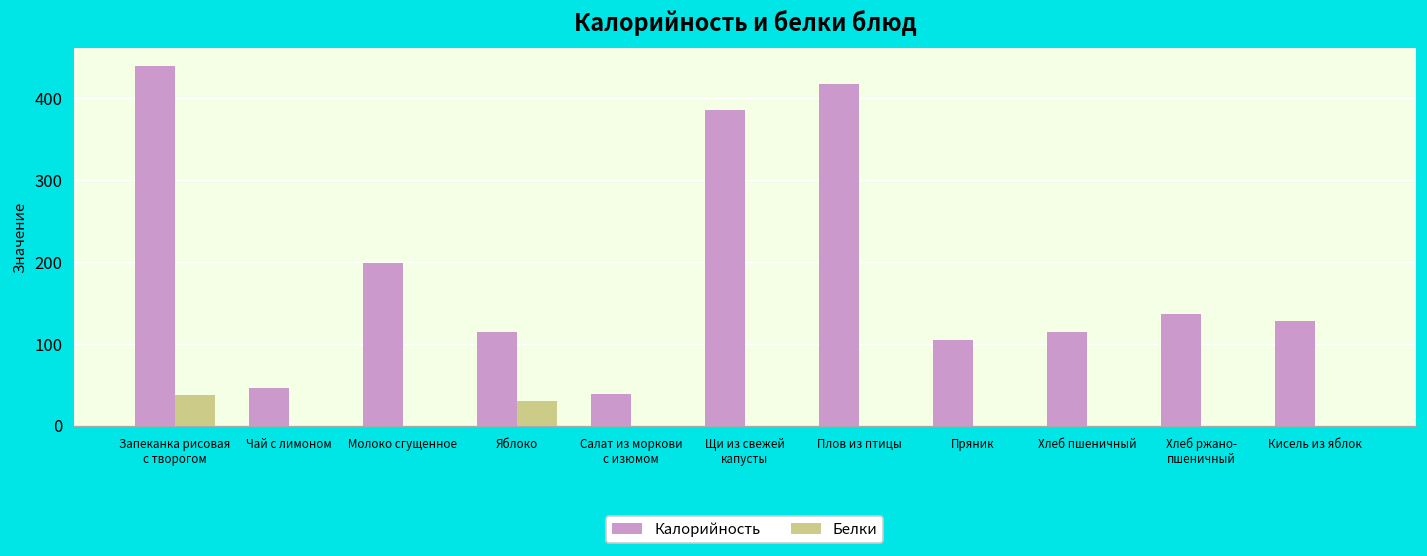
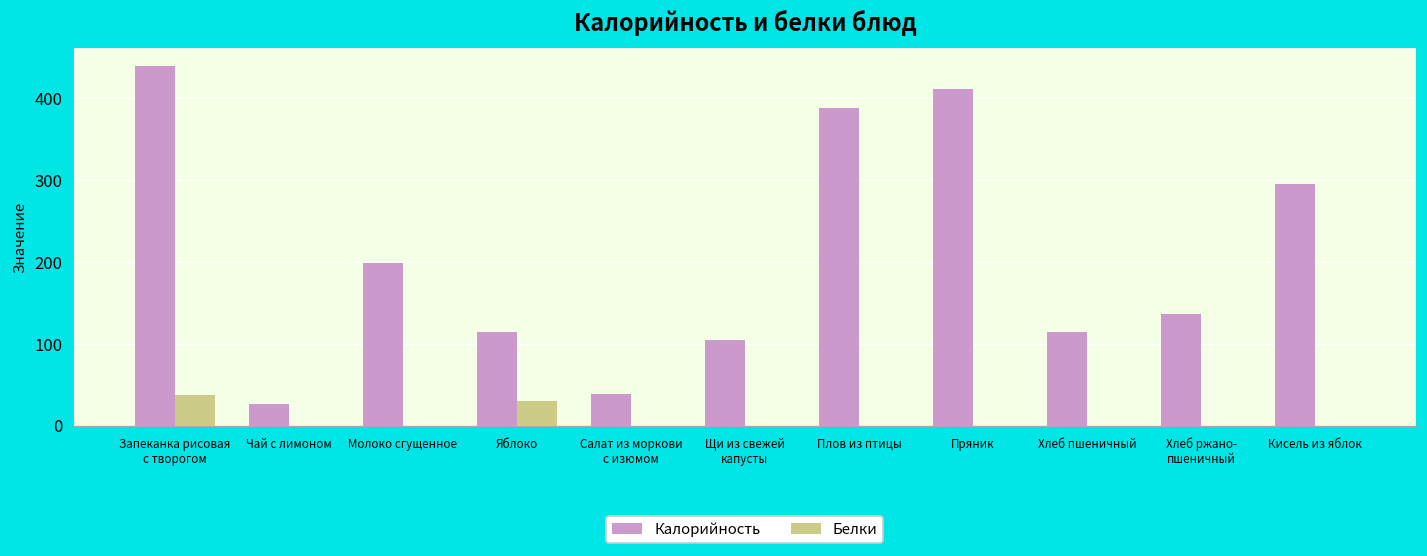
Калорийность, Чай с лимоном: 50 -> 30
Калорийность, Щи из свежей капусты: 390 -> 110
Калорийность, Плов из птицы: 420 -> 390
Калорийность, Пряник: 110 -> 410
Калорийность, Кисель из яблок: 130 -> 300
